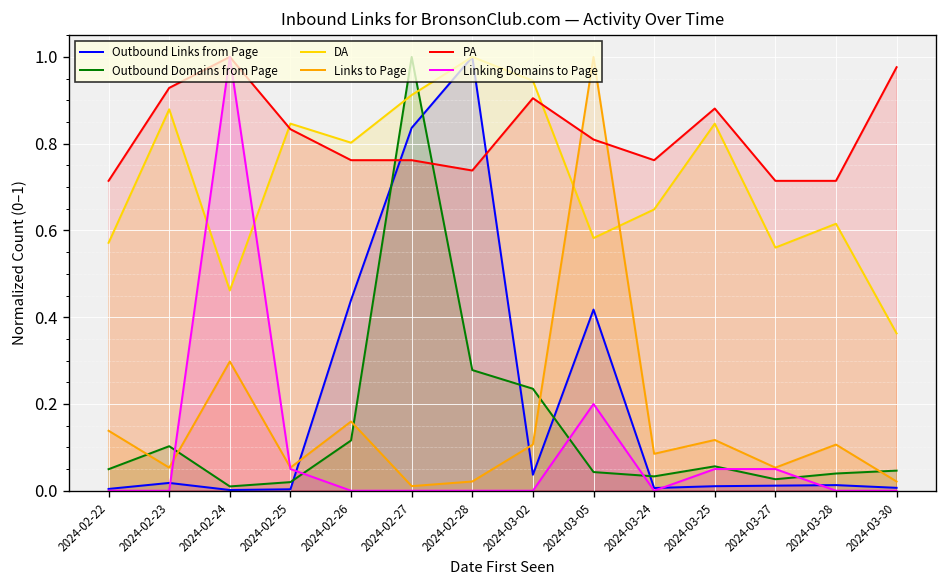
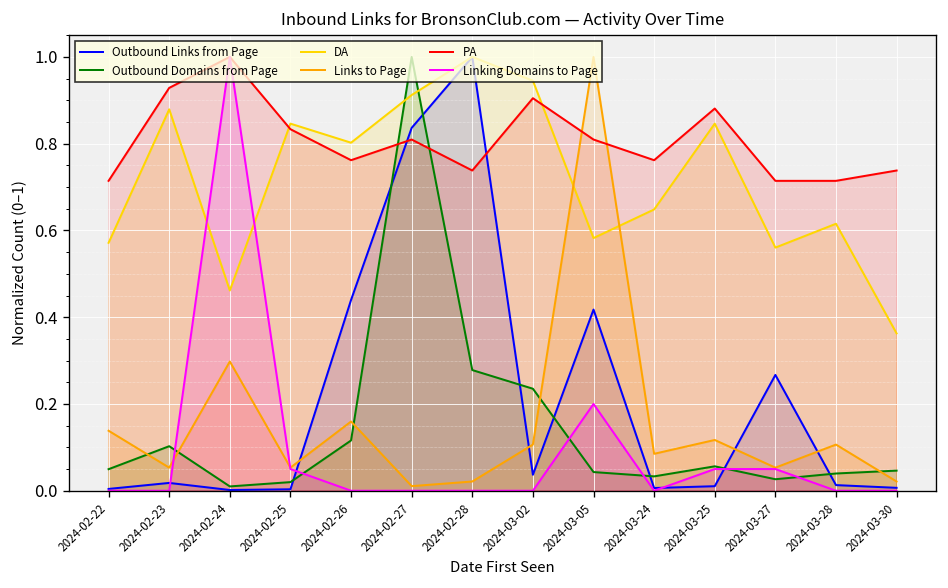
PA, 2024-02-27: 0.76 -> 0.81
Outbound Links from Page, 2024-03-27: 0.01 -> 0.27
PA, 2024-03-30: 0.98 -> 0.74
